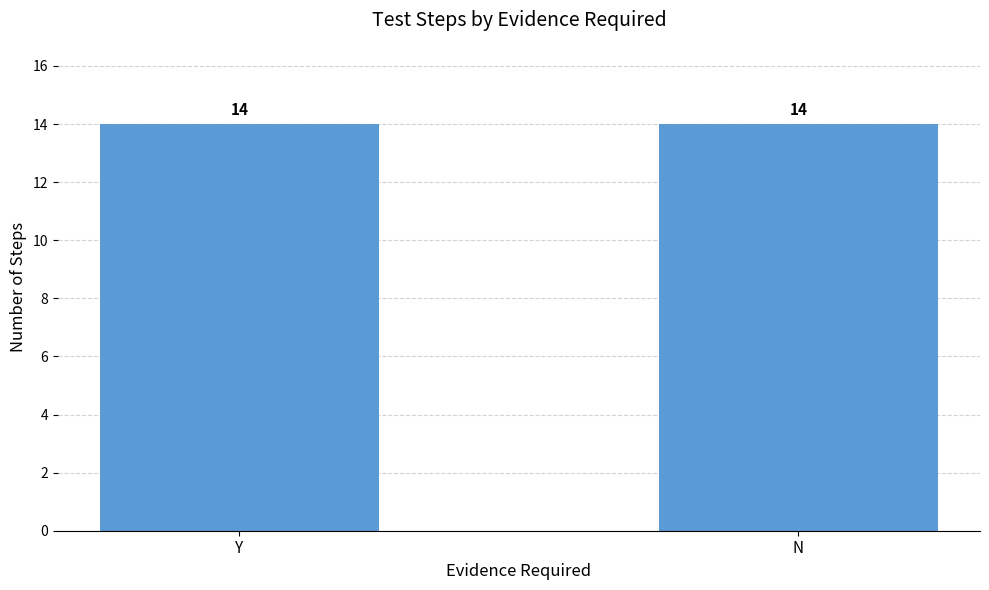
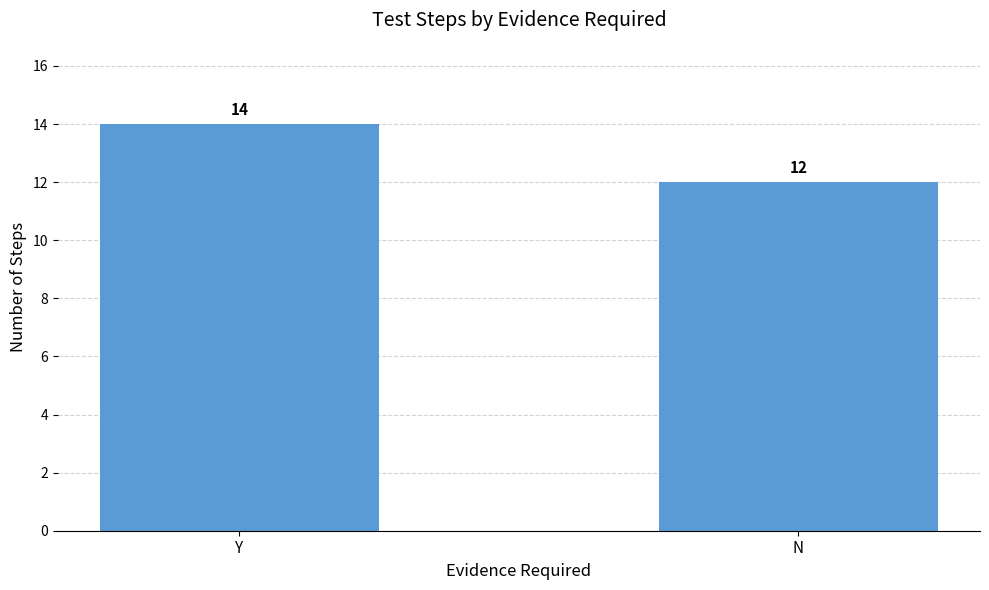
N: 14 -> 12
